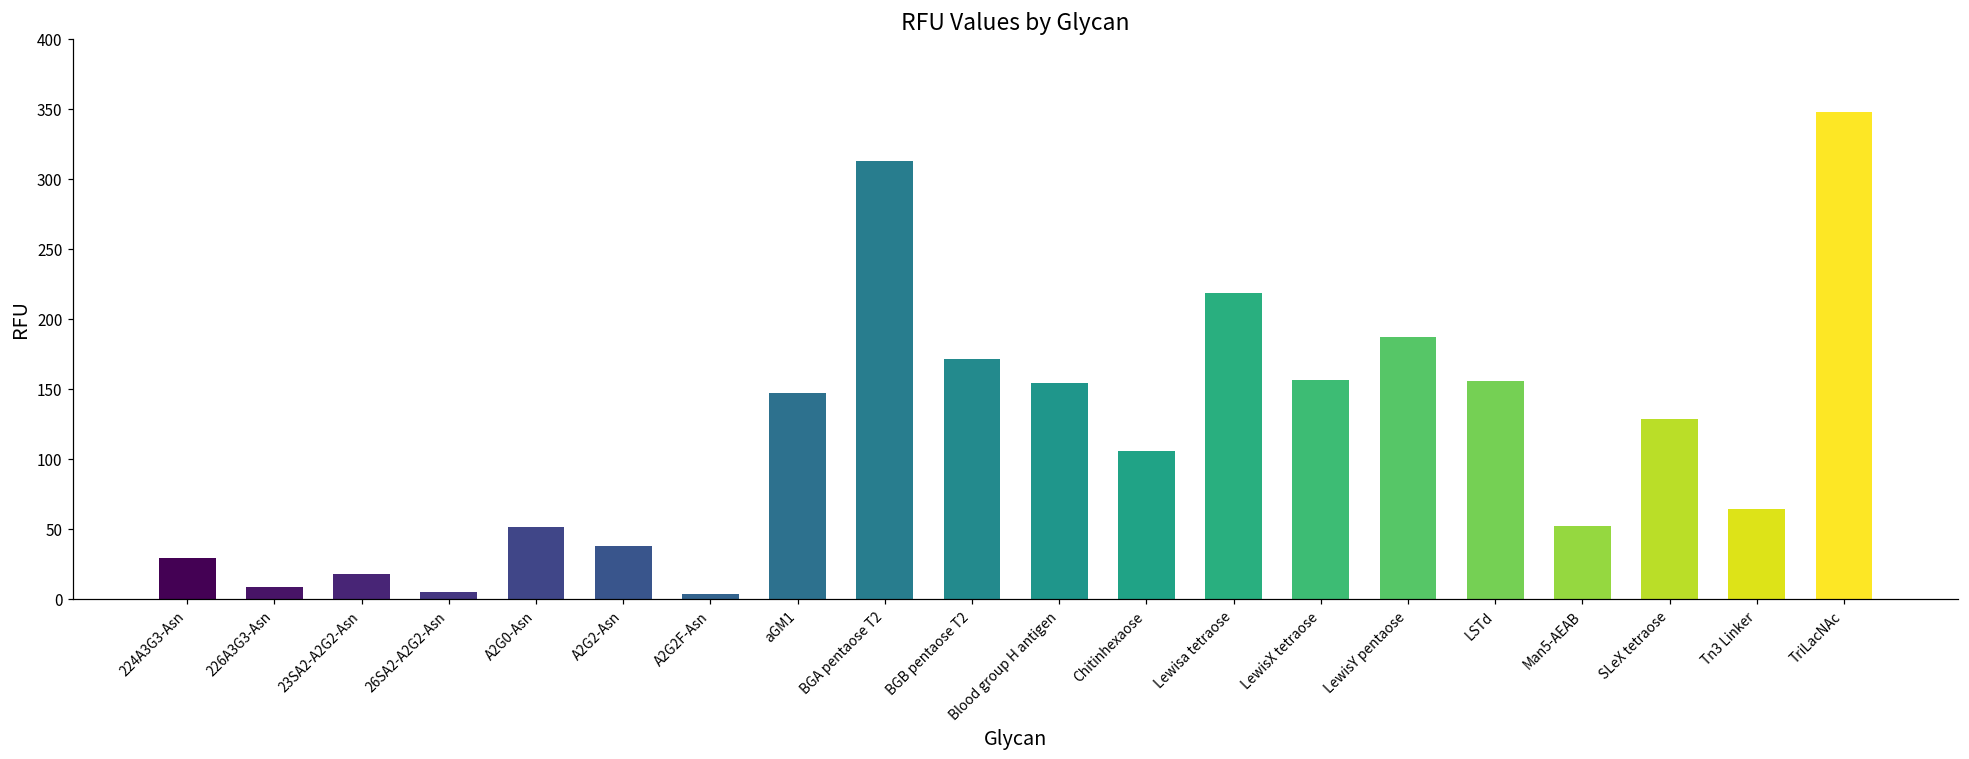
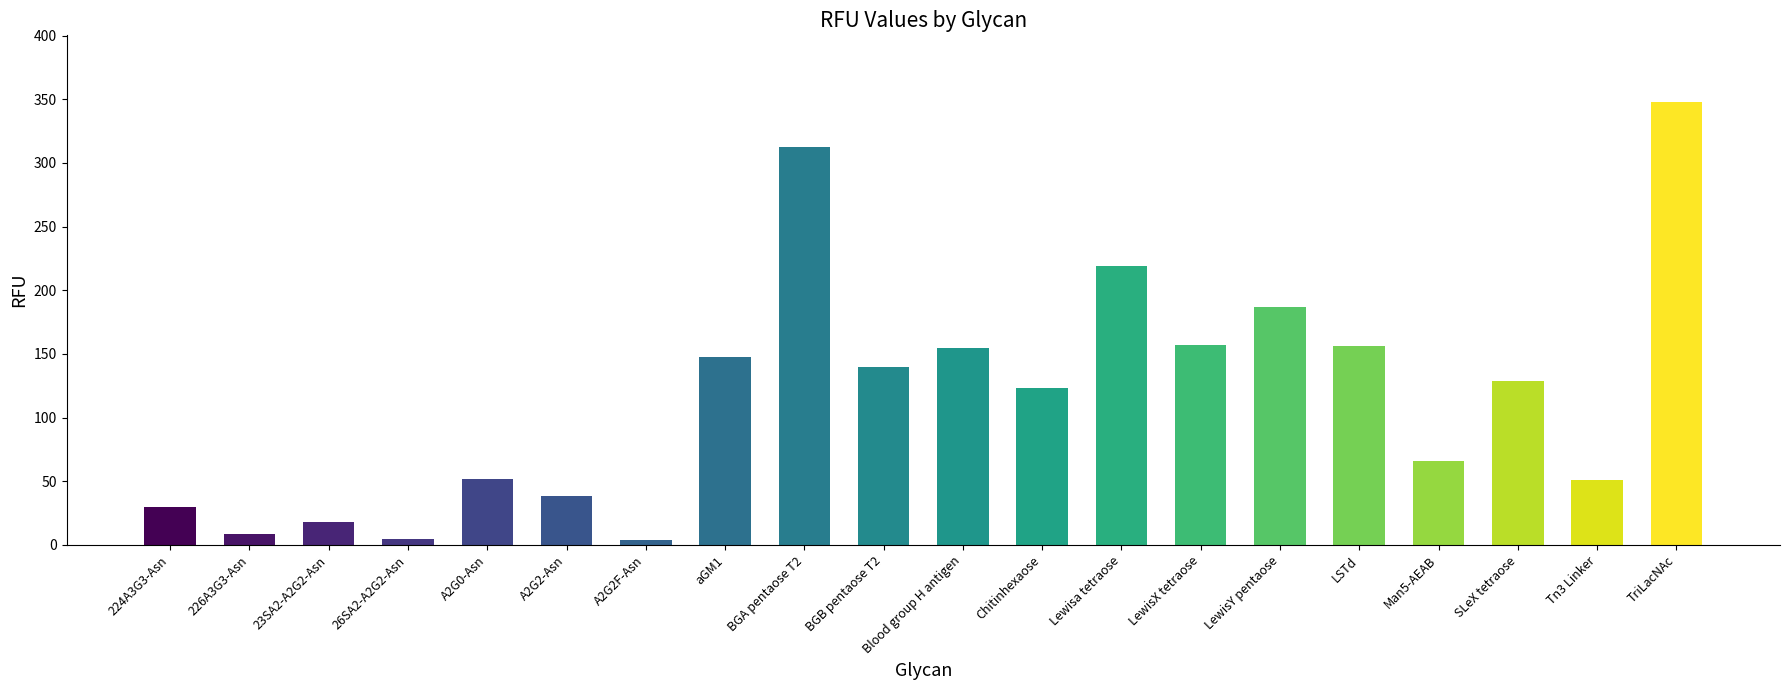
BGB pentaose T2: 172 -> 140
Chitinhexaose: 106 -> 123
Man5-AEAB: 53 -> 66
Tn3 Linker: 65 -> 51
